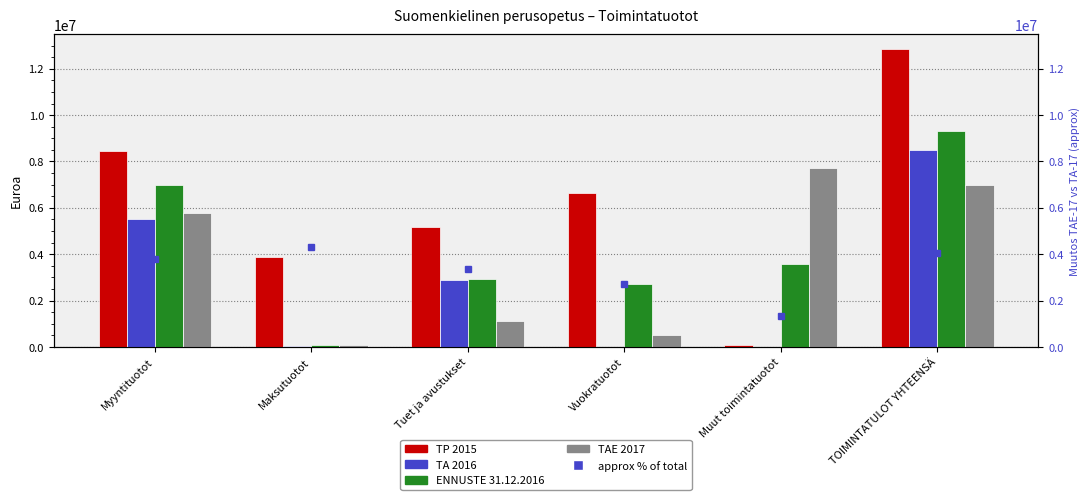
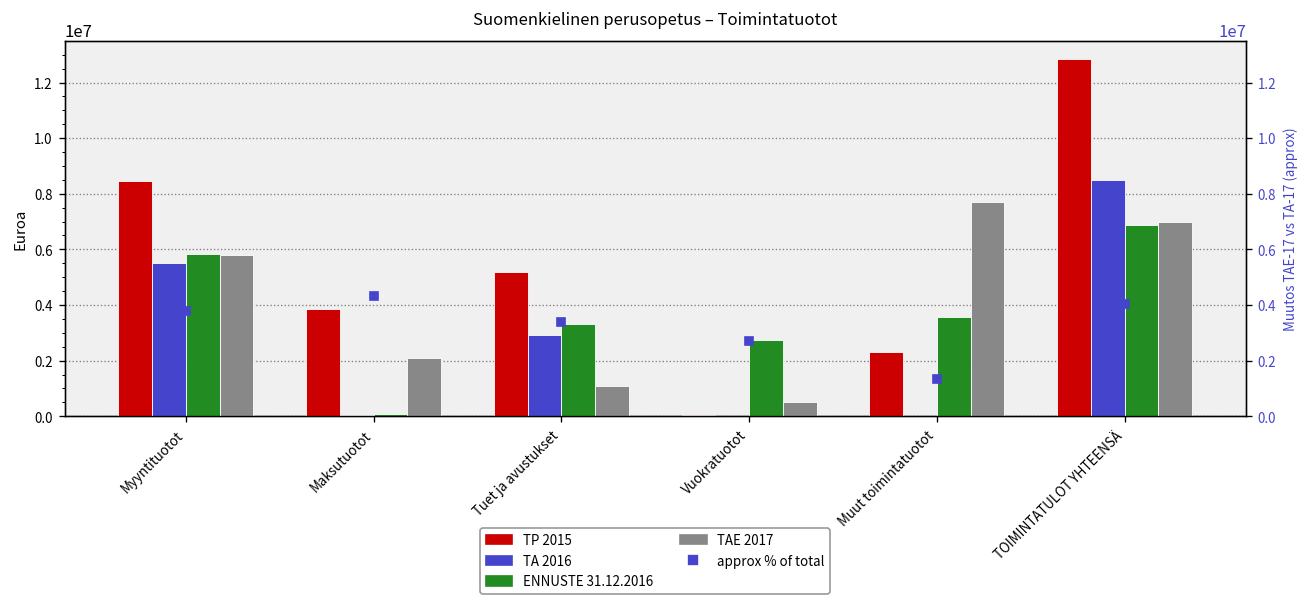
ENNUSTE 31.12.2016, Myyntituotot: 7000000 -> 5900000
TAE 2017, Maksutuotot: 100000 -> 2100000
ENNUSTE 31.12.2016, Tuet ja avustukset: 2900000 -> 3300000
TP 2015, Vuokratuotot: 6600000 -> 0
TP 2015, Muut toimintatuotot: 100000 -> 2300000
ENNUSTE 31.12.2016, TOIMINTATULOT YHTEENSÄ: 9300000 -> 6900000
